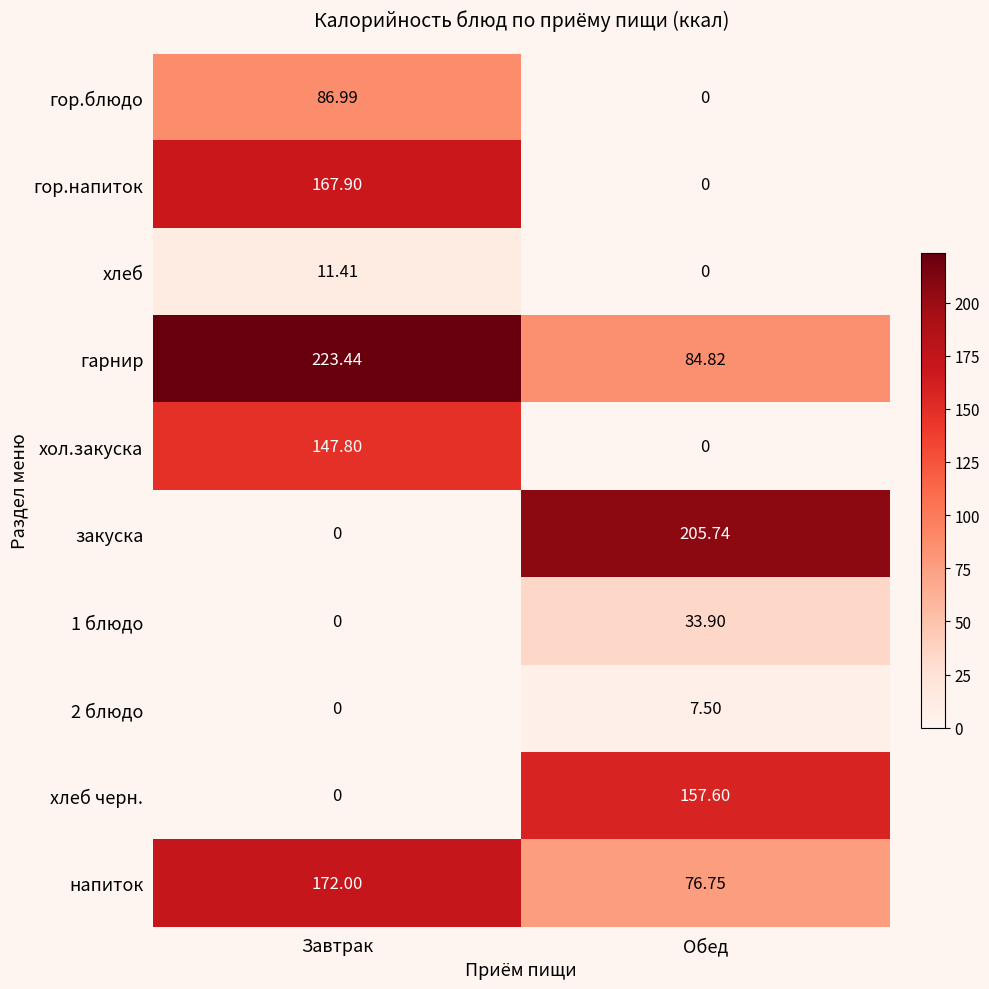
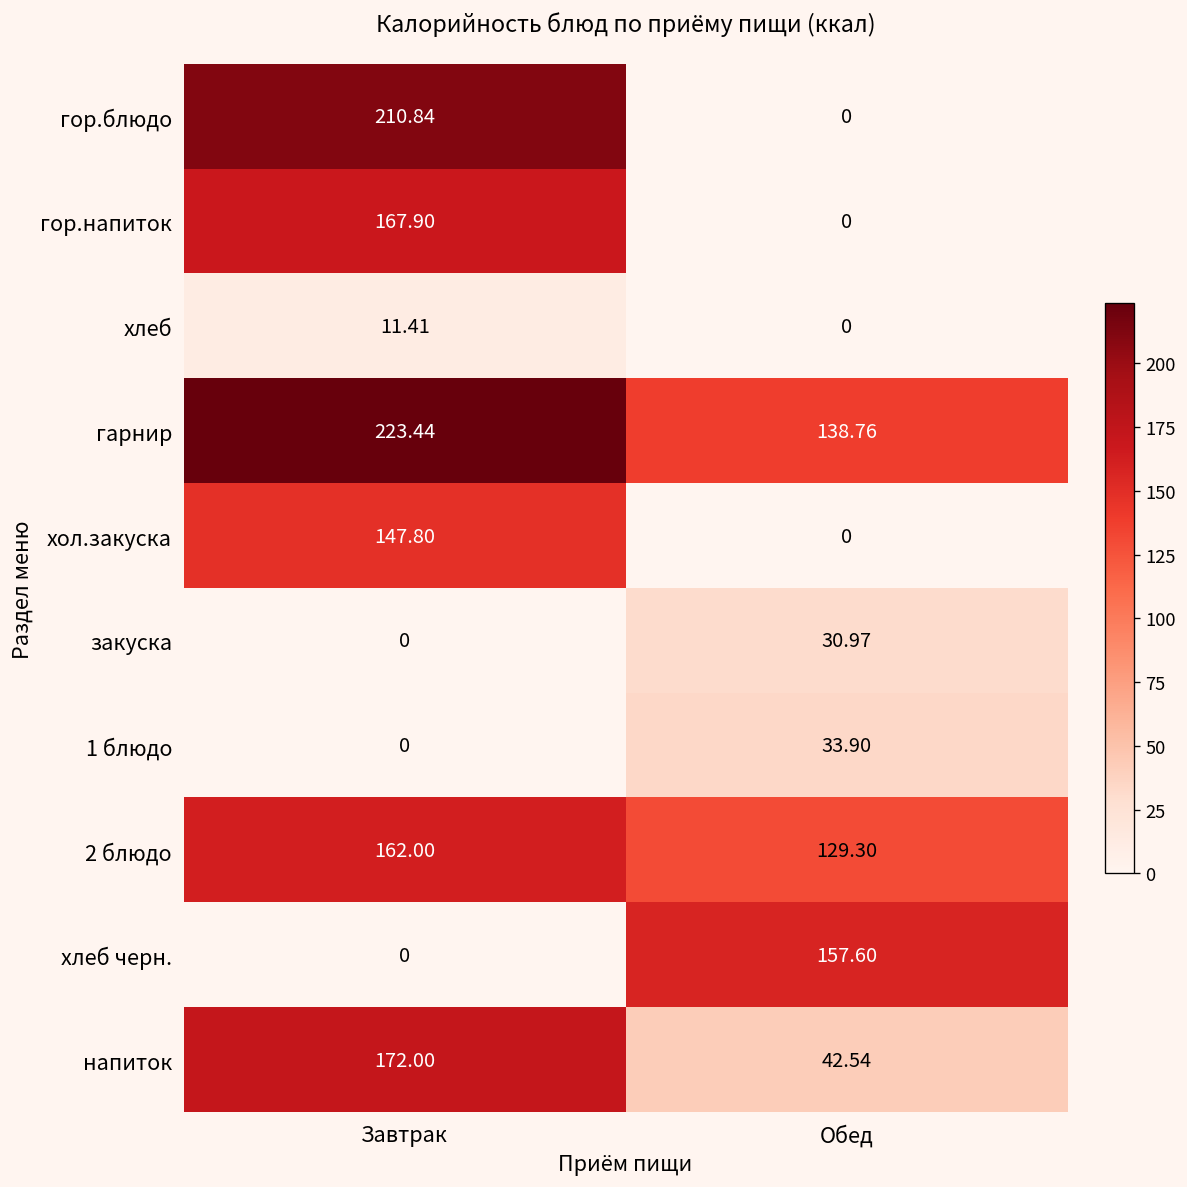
гор.блюдо, Завтрак: 86.99 -> 210.84
гарнир, Обед: 84.82 -> 138.76
закуска, Обед: 205.74 -> 30.97
2 блюдо, Завтрак: 0 -> 162.00
2 блюдо, Обед: 7.50 -> 129.30
напиток, Обед: 76.75 -> 42.54
